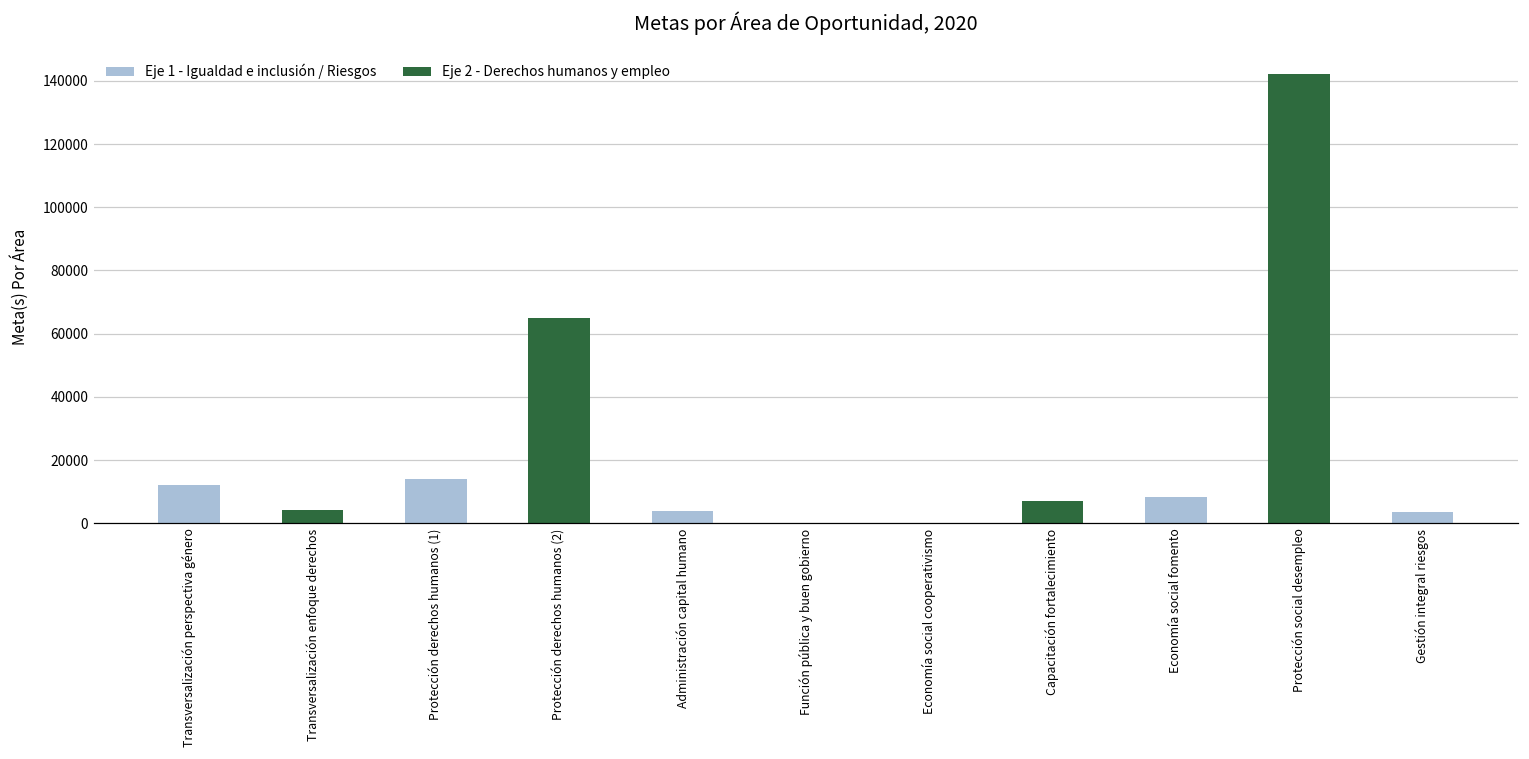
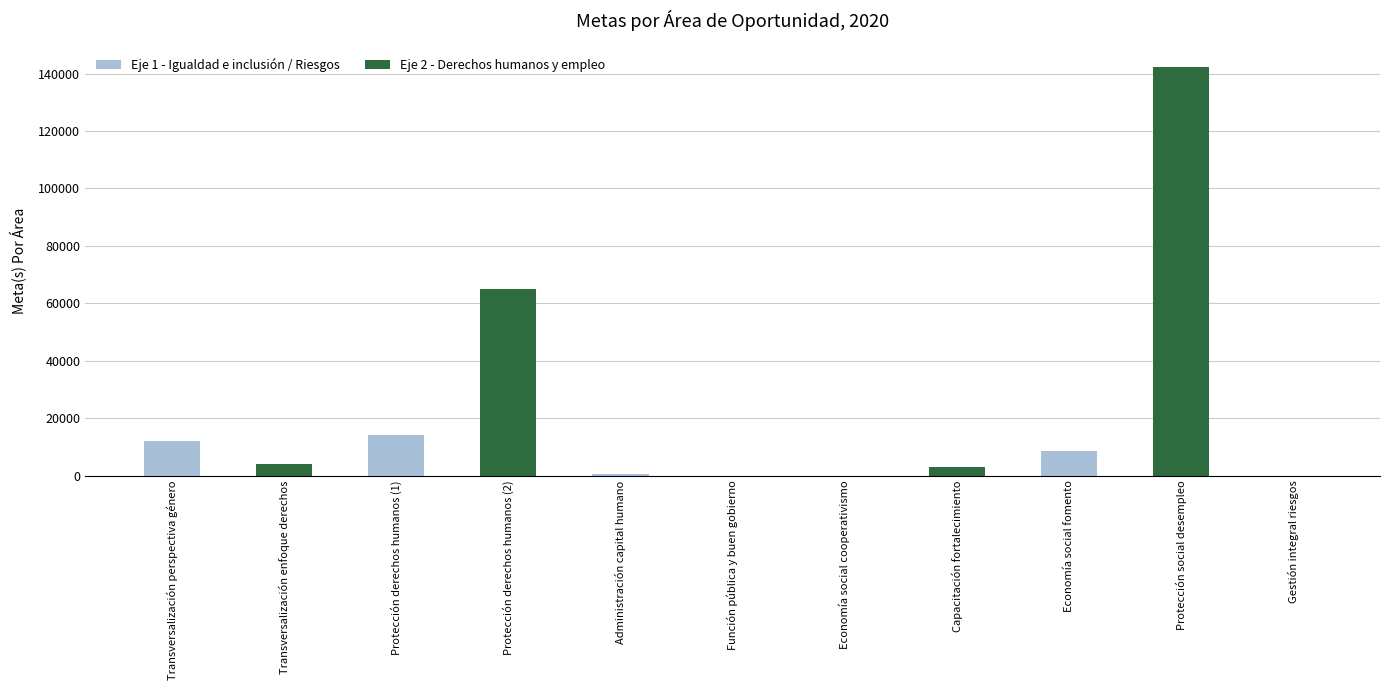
Eje 1 - Igualdad e inclusión / Riesgos, Administración capital humano: 4000 -> 1000
Eje 2 - Derechos humanos y empleo, Capacitación fortalecimiento: 7000 -> 3000
Eje 1 - Igualdad e inclusión / Riesgos, Gestión integral riesgos: 3000 -> 0
